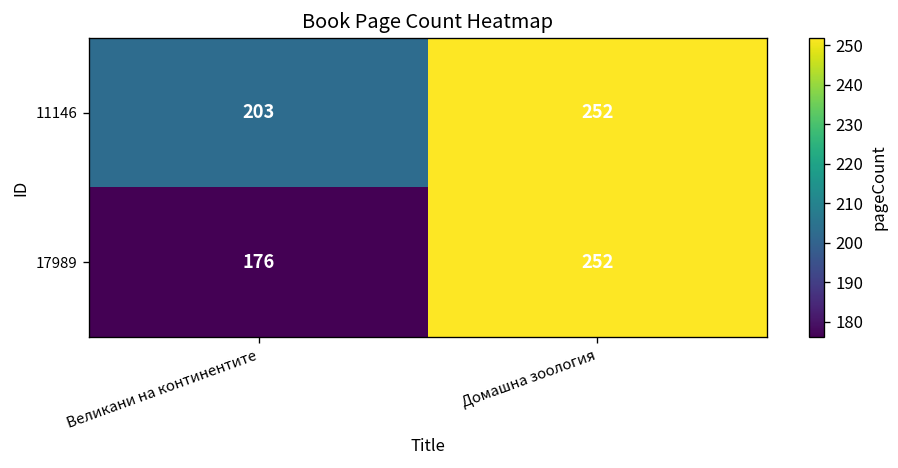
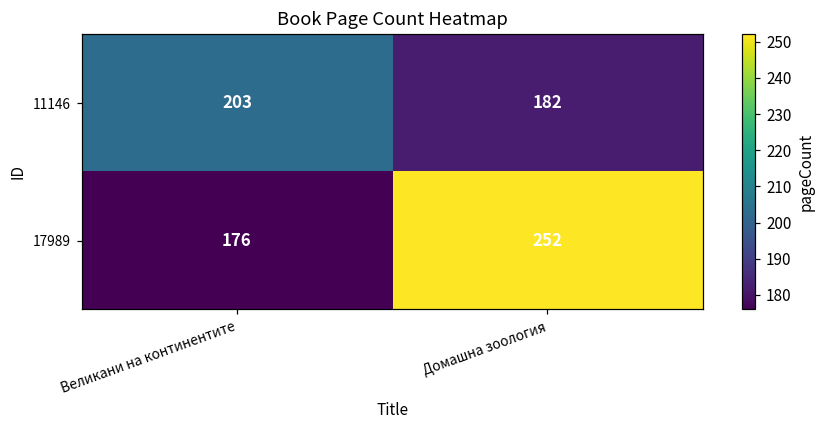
11146, Домашна зоология: 252 -> 182
